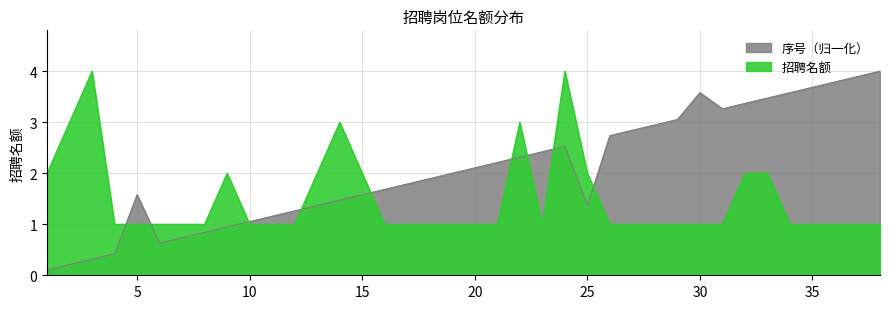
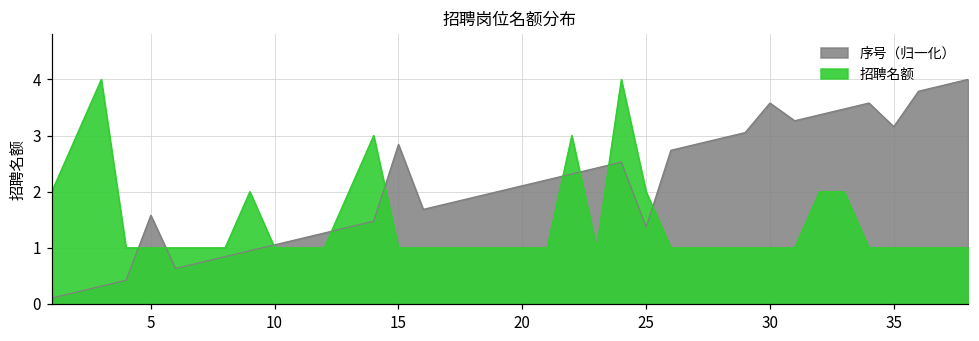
序号（归一化）, 15: 1.6 -> 2.8
招聘名额, 15: 2 -> 1
序号（归一化）, 35: 3.7 -> 3.2
